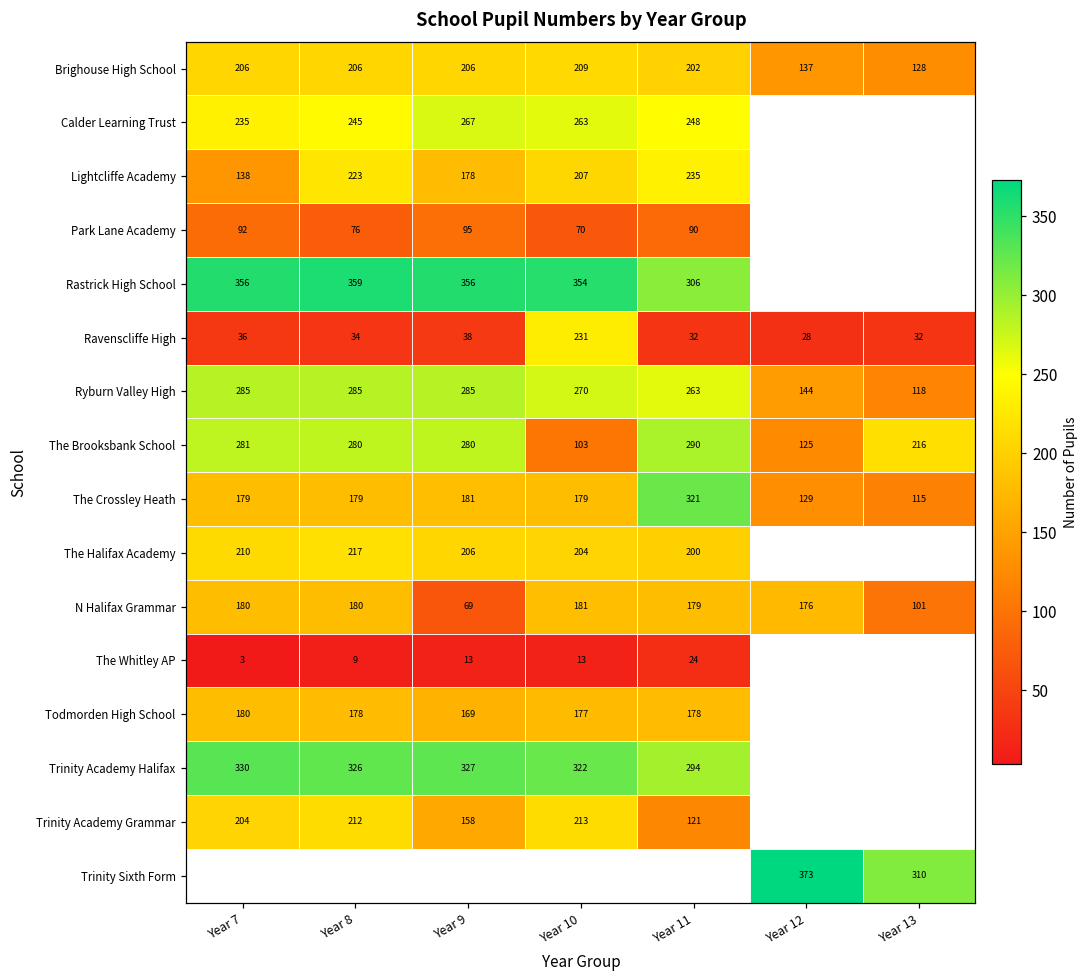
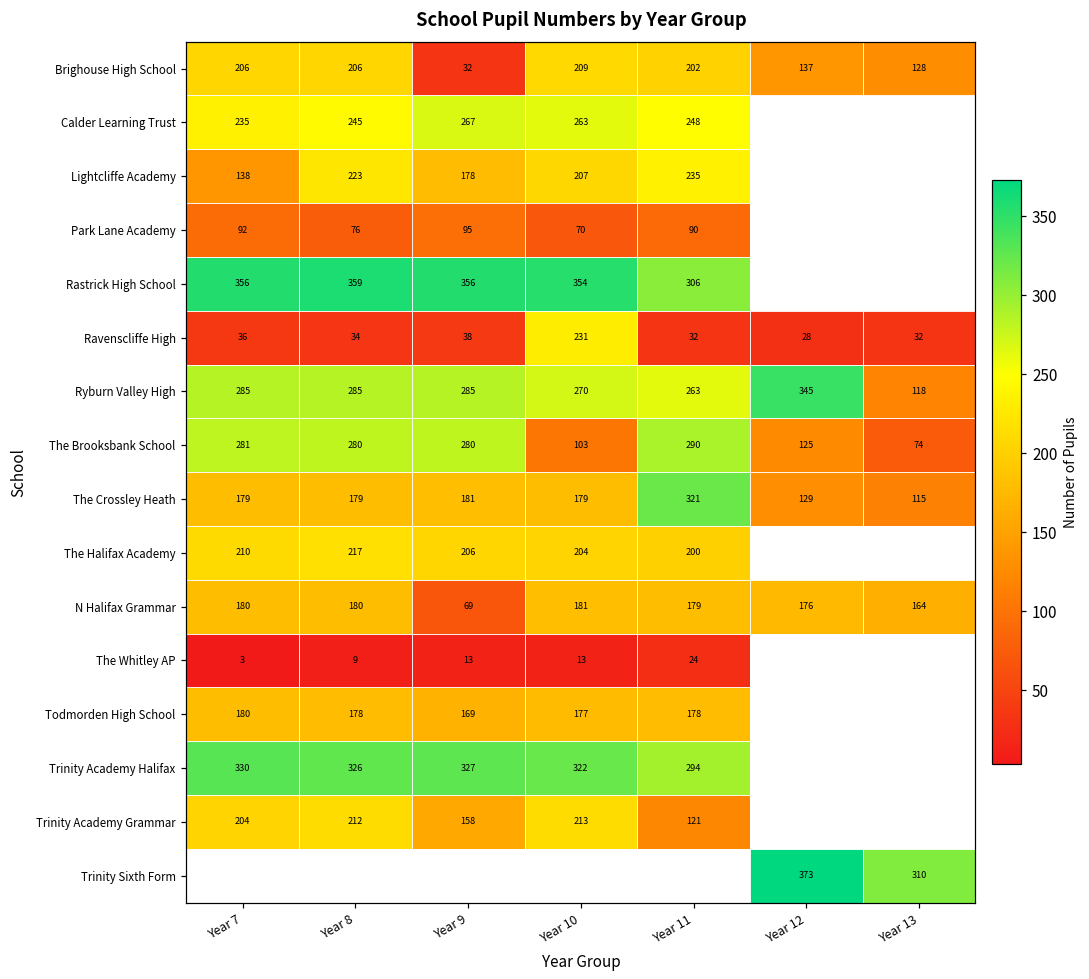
Brighouse High School, Year 9: 206 -> 32
Ryburn Valley High, Year 12: 144 -> 345
The Brooksbank School, Year 13: 216 -> 74
N Halifax Grammar, Year 13: 101 -> 164
